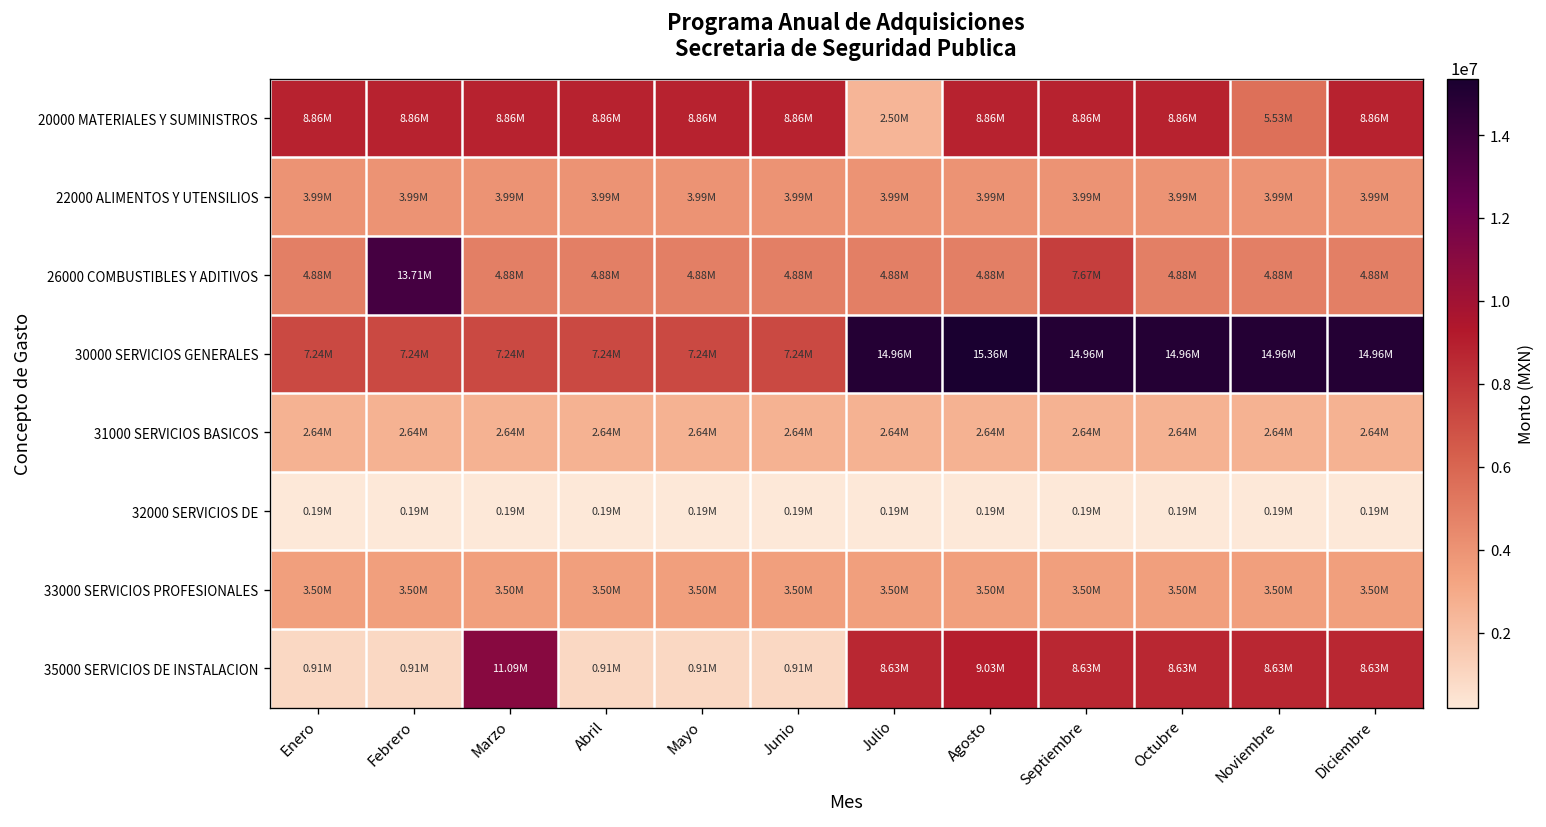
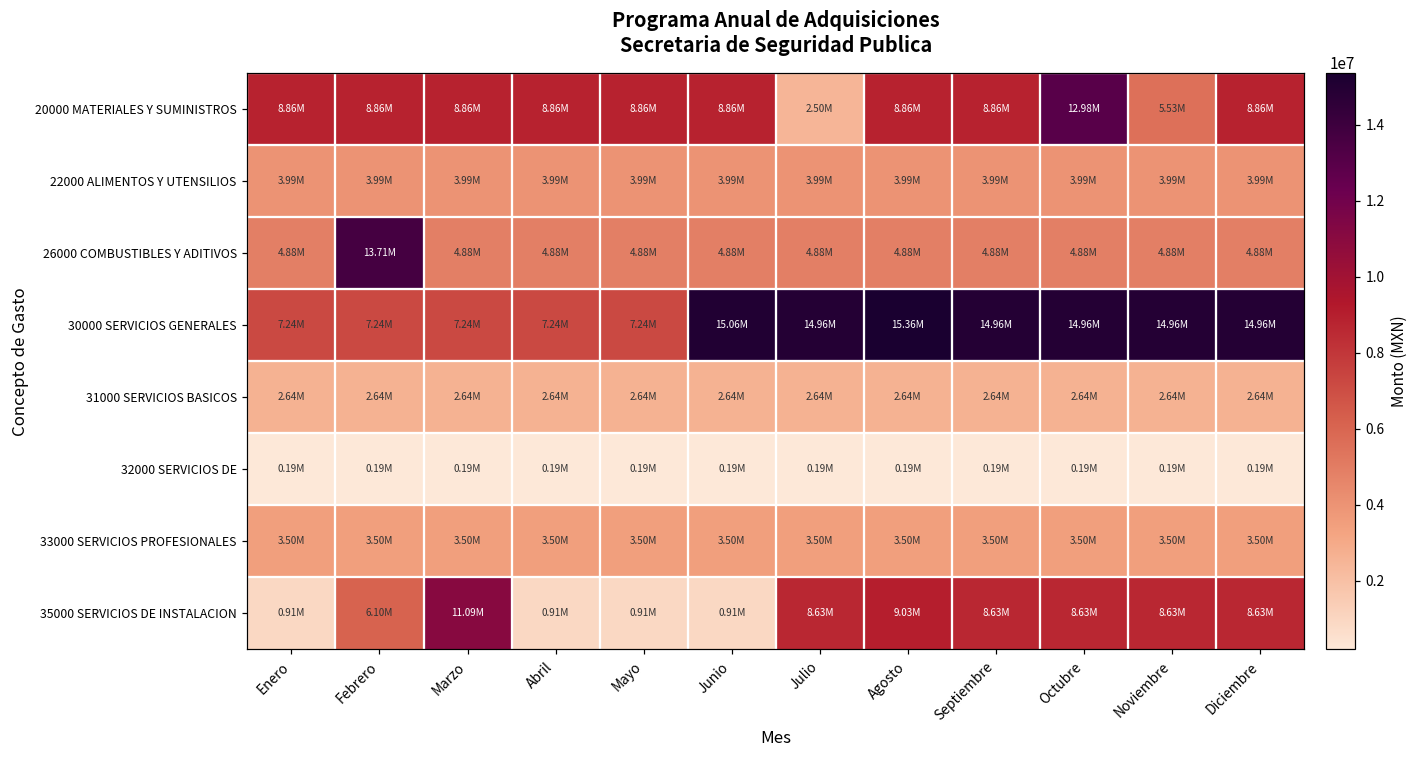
20000 MATERIALES Y SUMINISTROS, Octubre: 8.86M -> 12.98M
26000 COMBUSTIBLES Y ADITIVOS, Septiembre: 7.67M -> 4.88M
30000 SERVICIOS GENERALES, Junio: 7.24M -> 15.06M
35000 SERVICIOS DE INSTALACION, Febrero: 0.91M -> 6.10M
